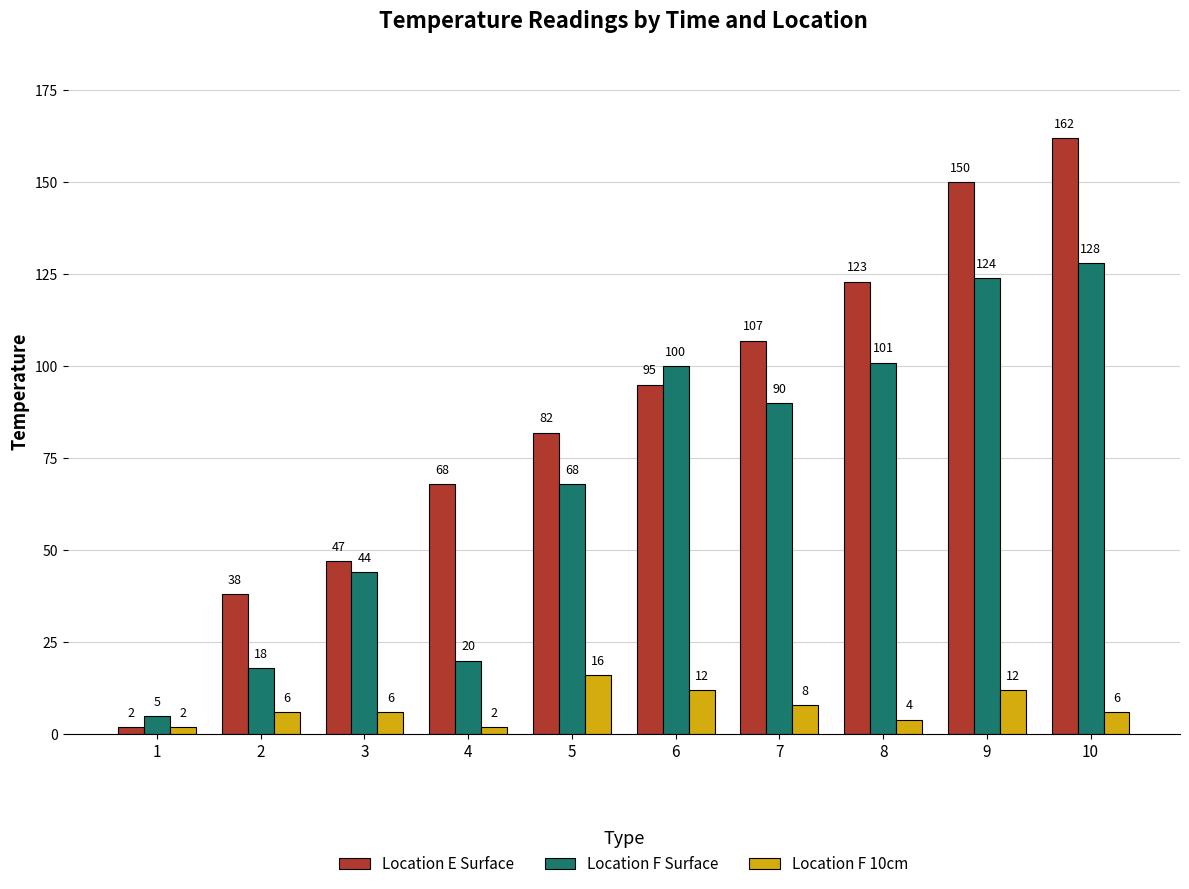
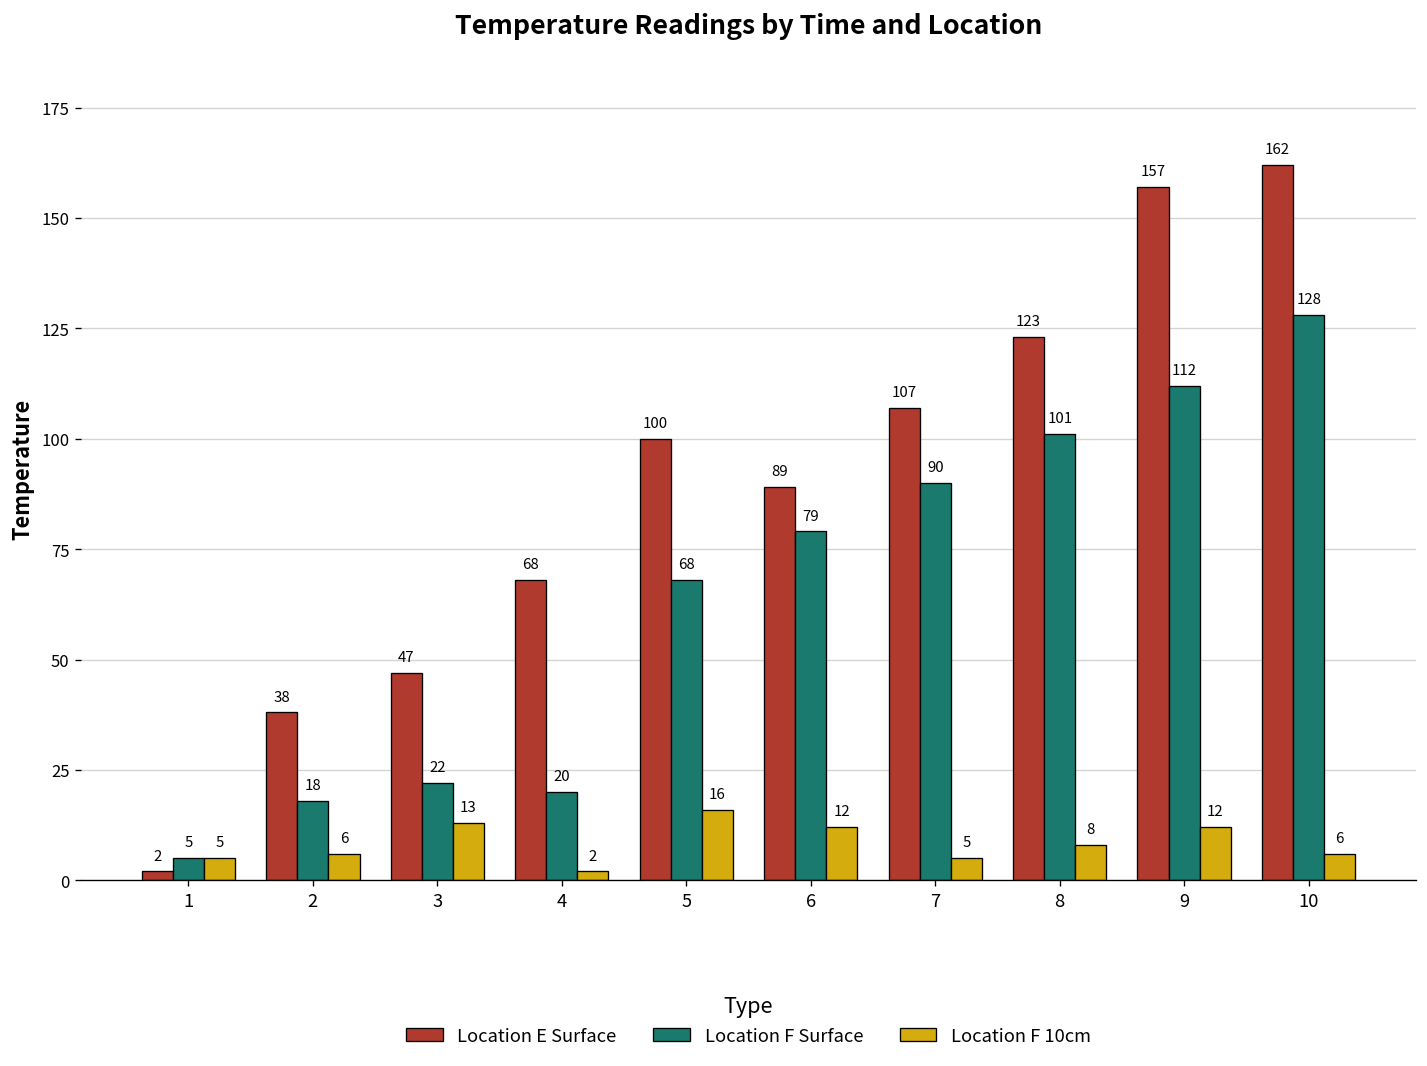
Location F 10cm, 1: 2 -> 5
Location F Surface, 3: 44 -> 22
Location F 10cm, 3: 6 -> 13
Location E Surface, 5: 82 -> 100
Location E Surface, 6: 95 -> 89
Location F Surface, 6: 100 -> 79
Location F 10cm, 7: 8 -> 5
Location F 10cm, 8: 4 -> 8
Location E Surface, 9: 150 -> 157
Location F Surface, 9: 124 -> 112
